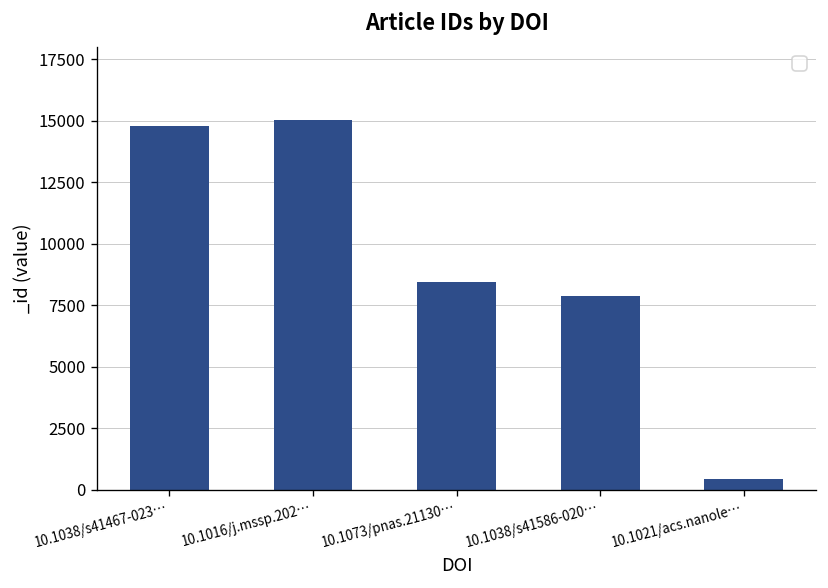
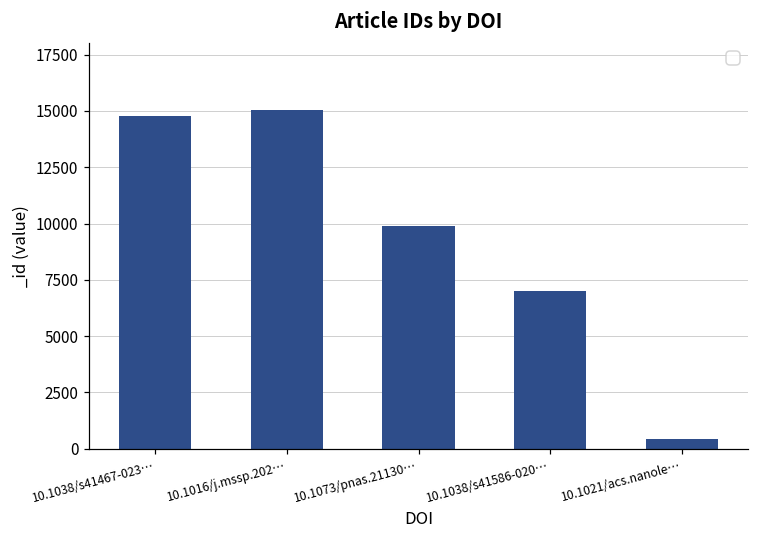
10.1073/pnas.21130…: 8400 -> 9900
10.1038/s41586-020…: 7900 -> 7000
